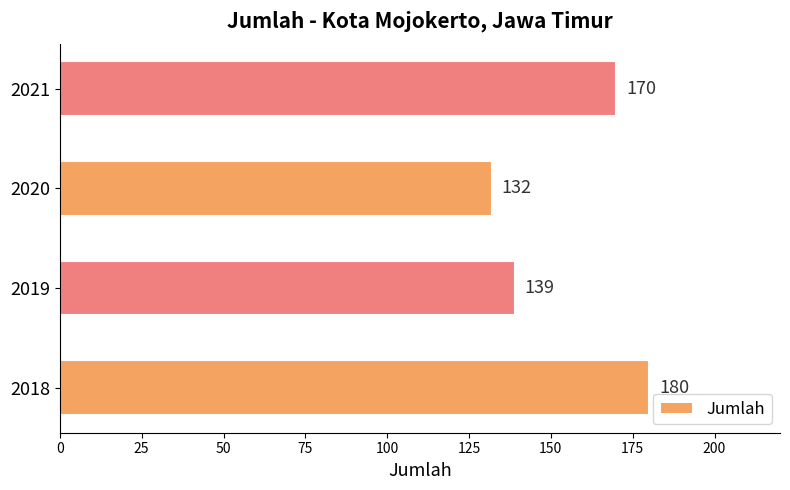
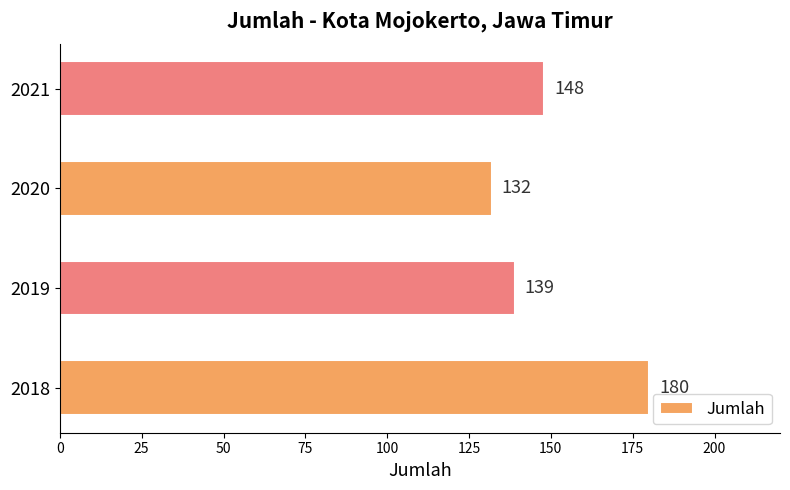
2021: 170 -> 148
